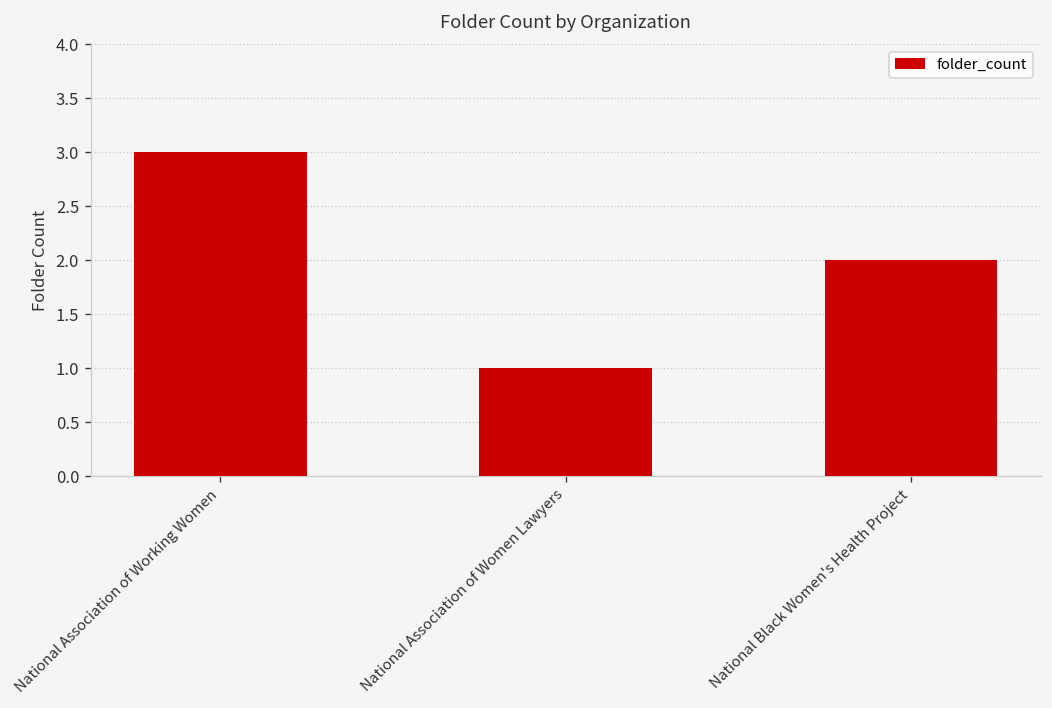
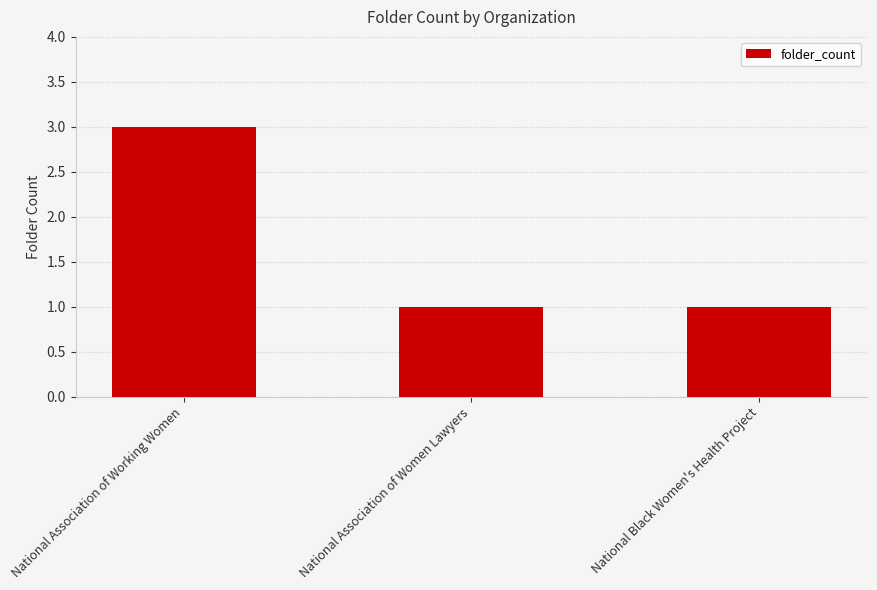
National Black Women's Health Project: 2 -> 1
